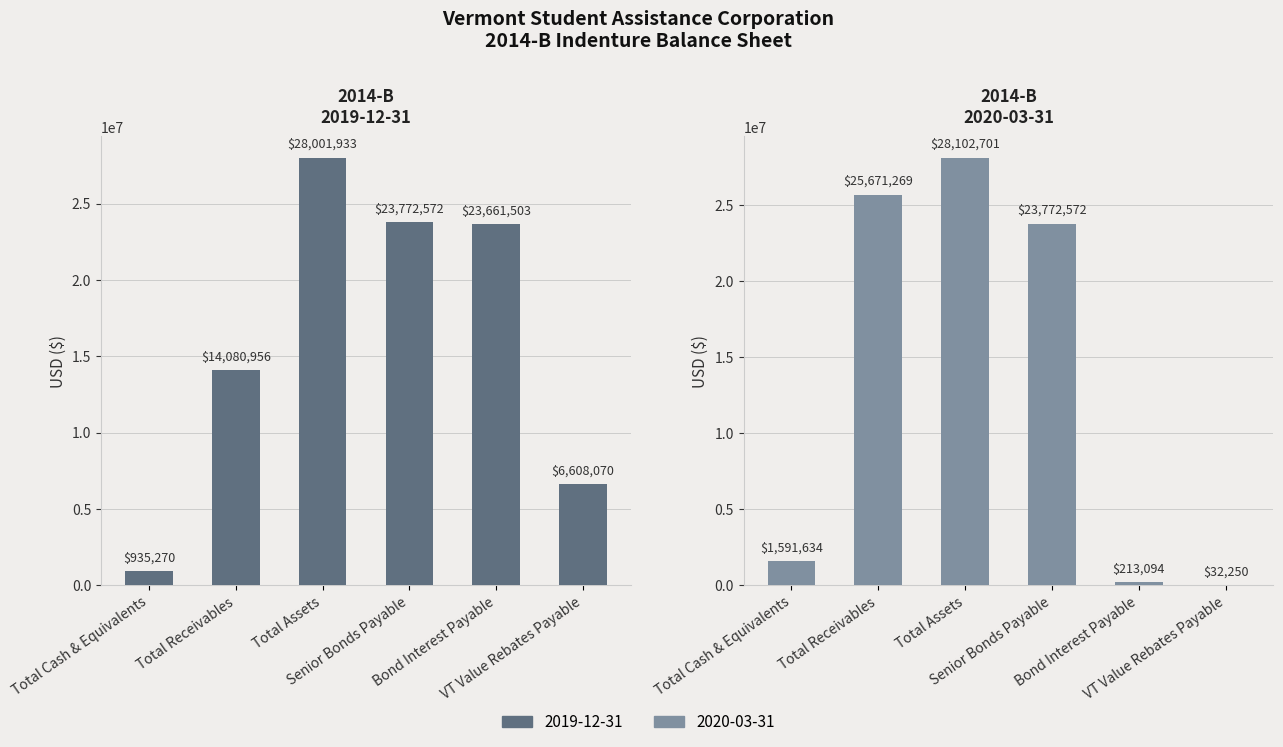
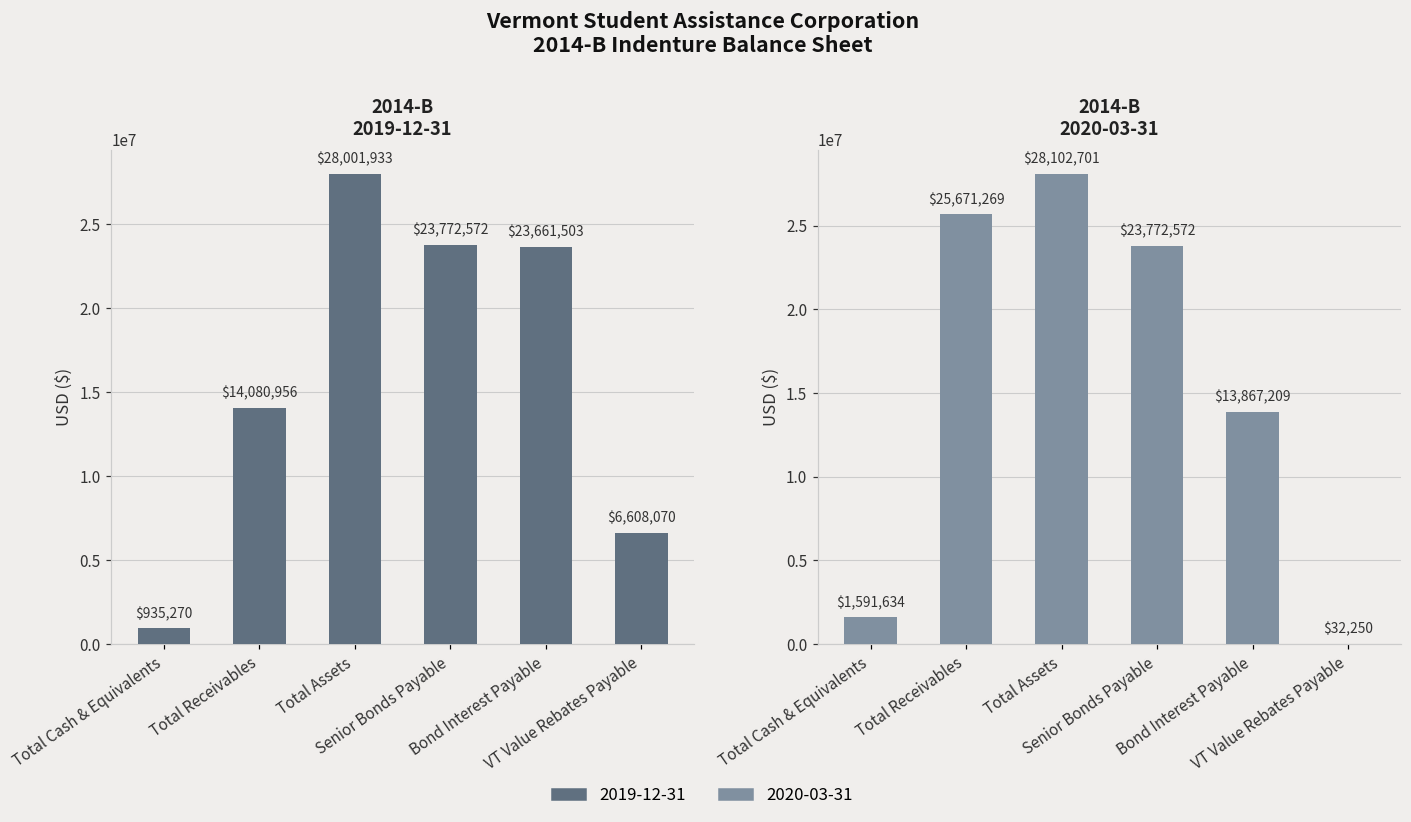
2014-B 2020-03-31, Bond Interest Payable: $213,094 -> $13,867,209
